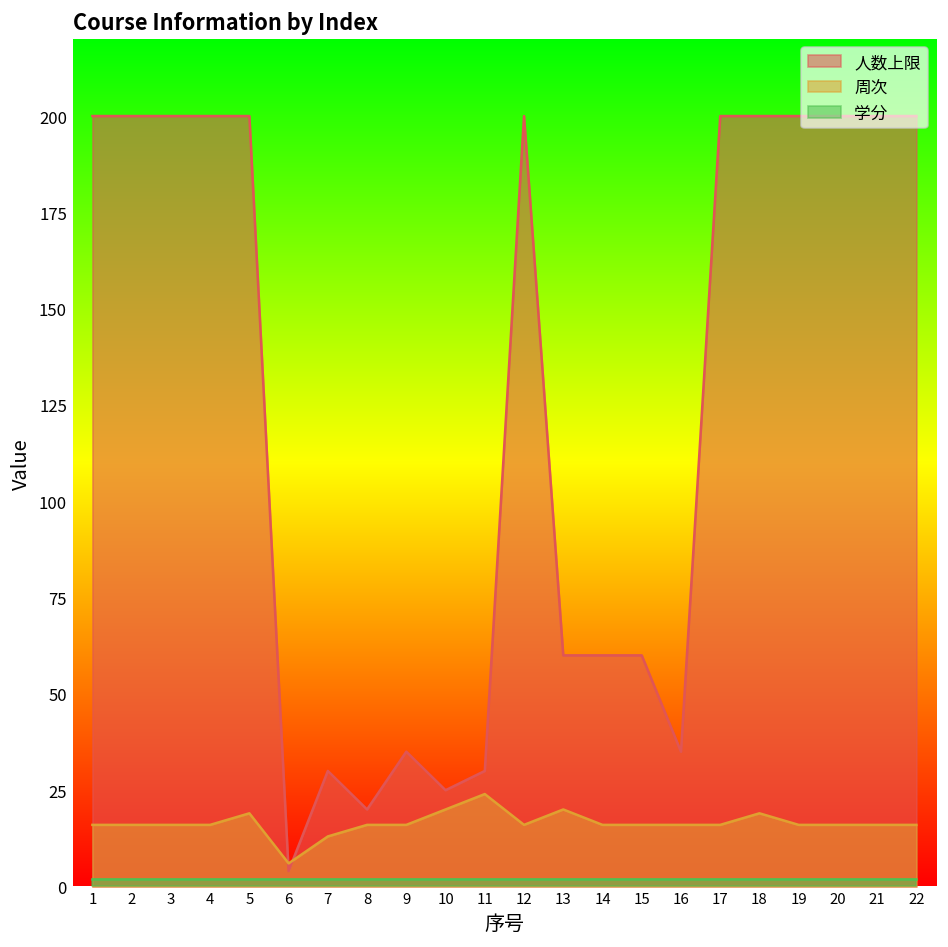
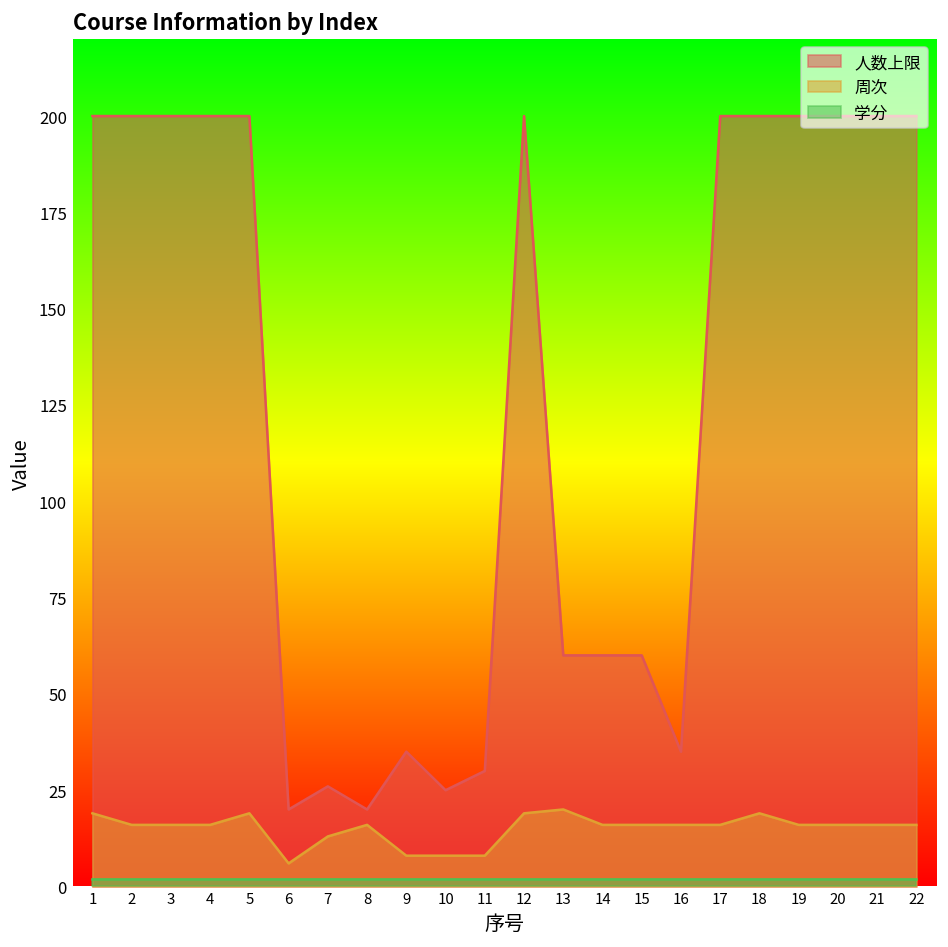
周次, 1: 16 -> 19
人数上限, 6: 4 -> 20
人数上限, 7: 30 -> 26
周次, 9: 16 -> 8
周次, 10: 20 -> 8
周次, 11: 24 -> 8
周次, 12: 16 -> 19
